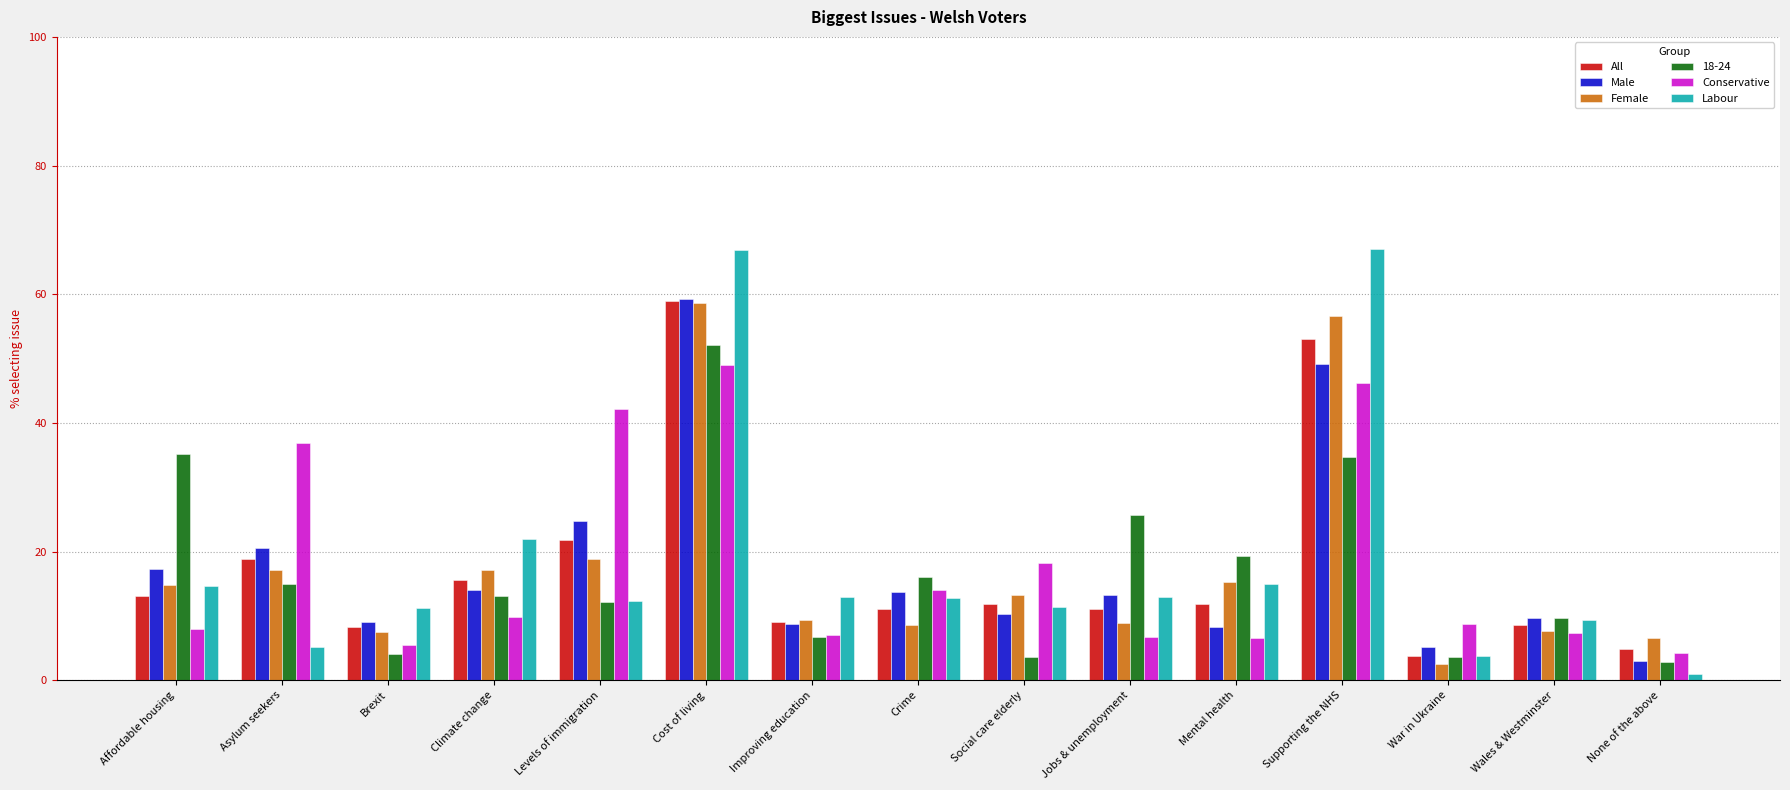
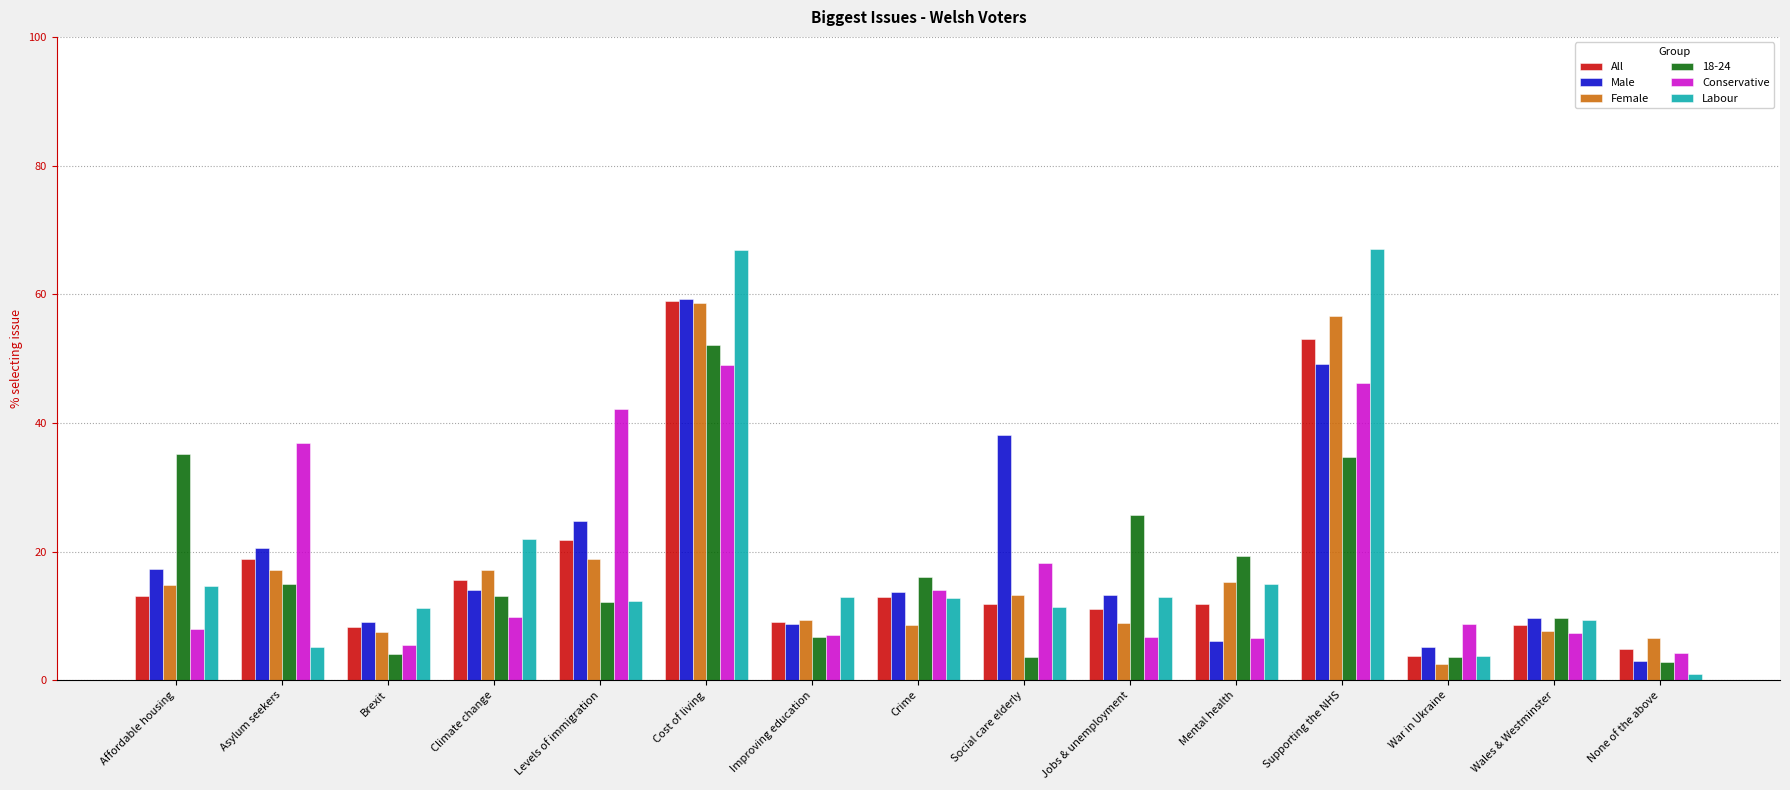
All, Crime: 11 -> 13
Male, Social care elderly: 10 -> 38
Male, Mental health: 8 -> 6
